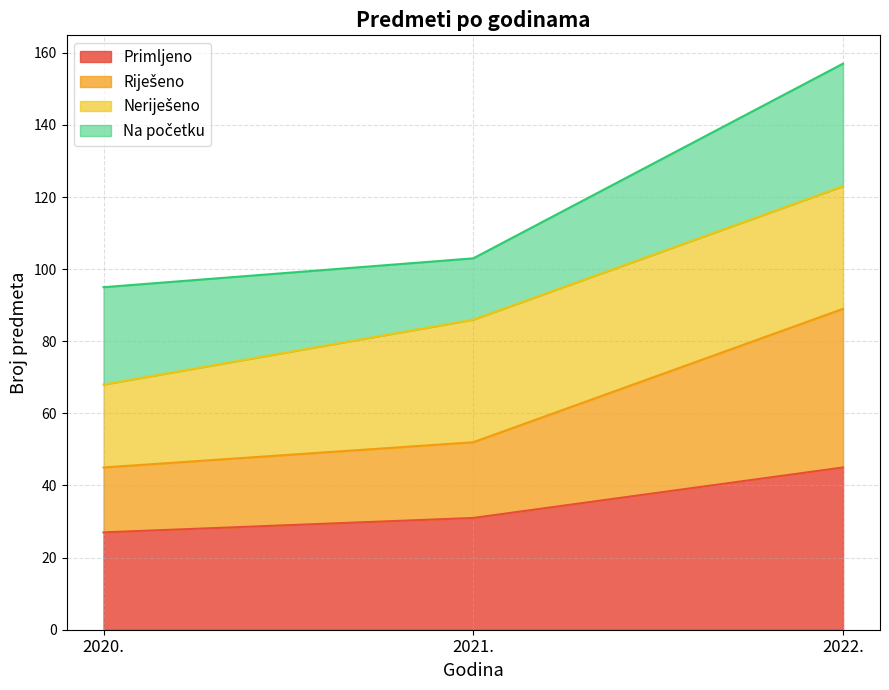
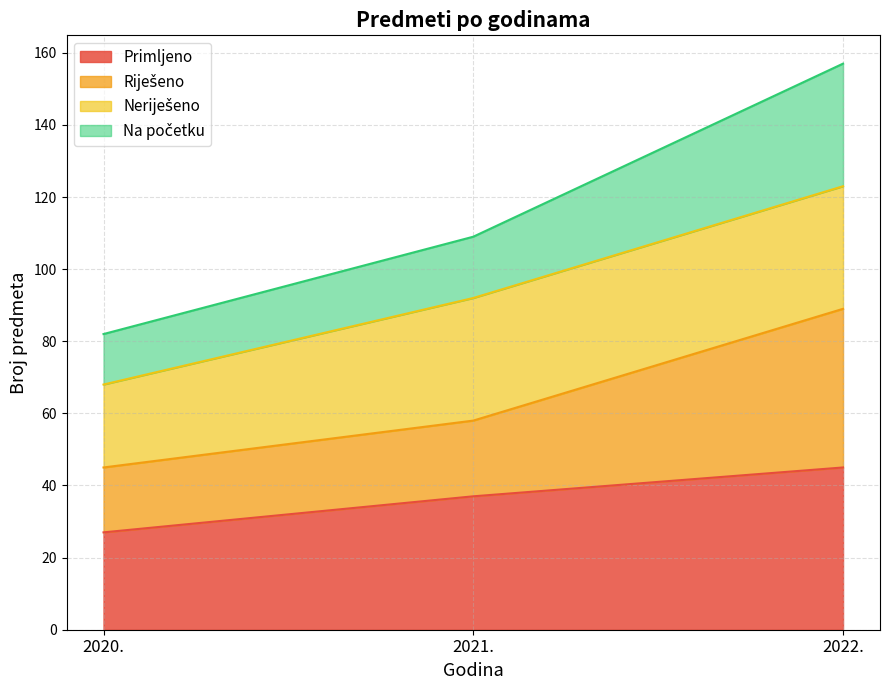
Na početku, 2020.: 27 -> 14
Primljeno, 2021.: 31 -> 37
